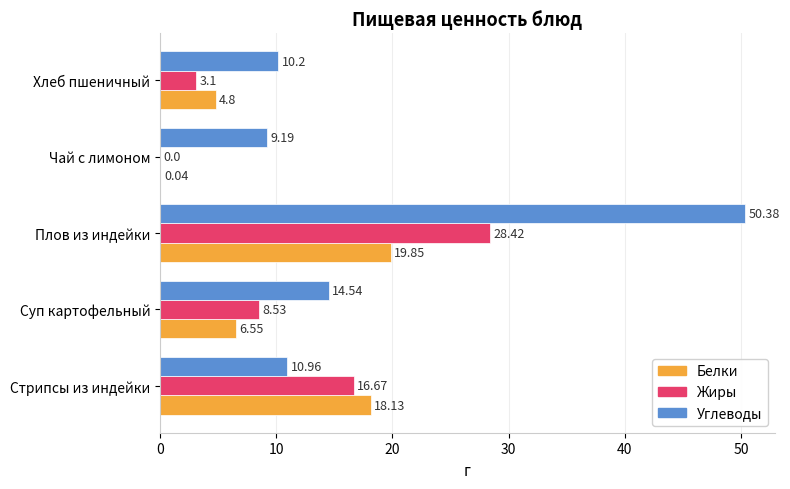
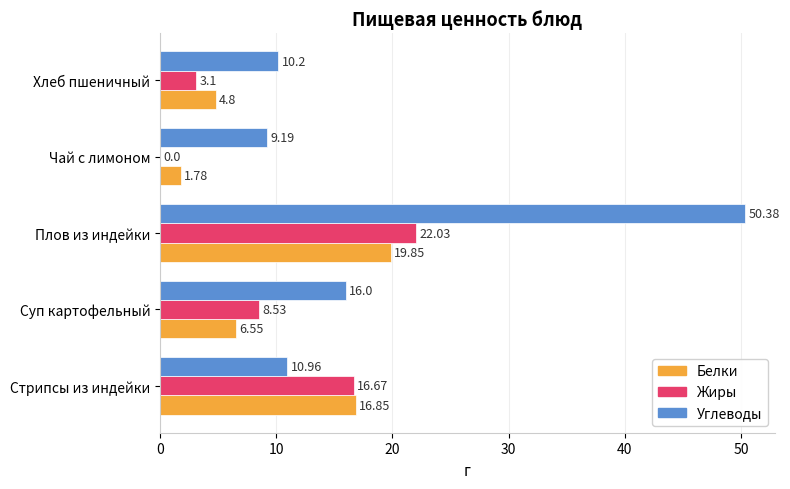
Белки, Чай с лимоном: 0.04 -> 1.78
Жиры, Плов из индейки: 28.42 -> 22.03
Углеводы, Суп картофельный: 14.54 -> 16.0
Белки, Стрипсы из индейки: 18.13 -> 16.85
